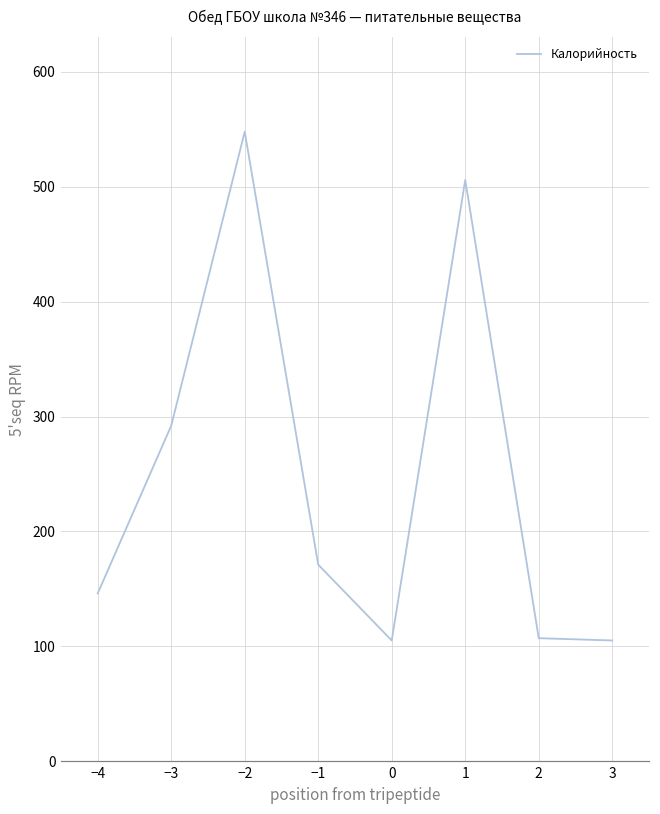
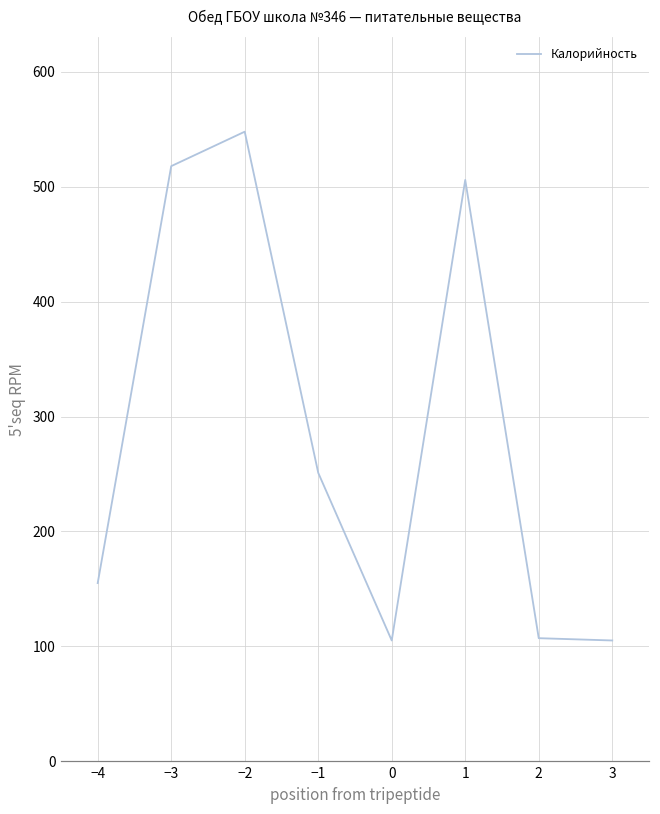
−4: 146 -> 155
−3: 292 -> 518
−1: 171 -> 251
